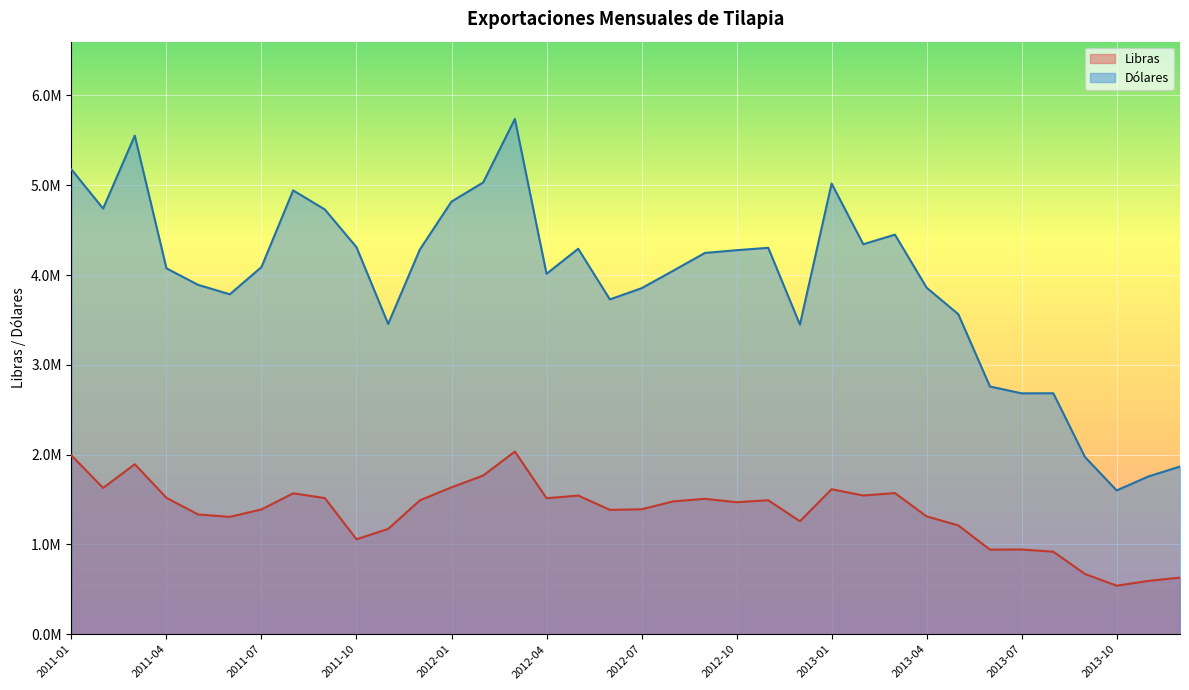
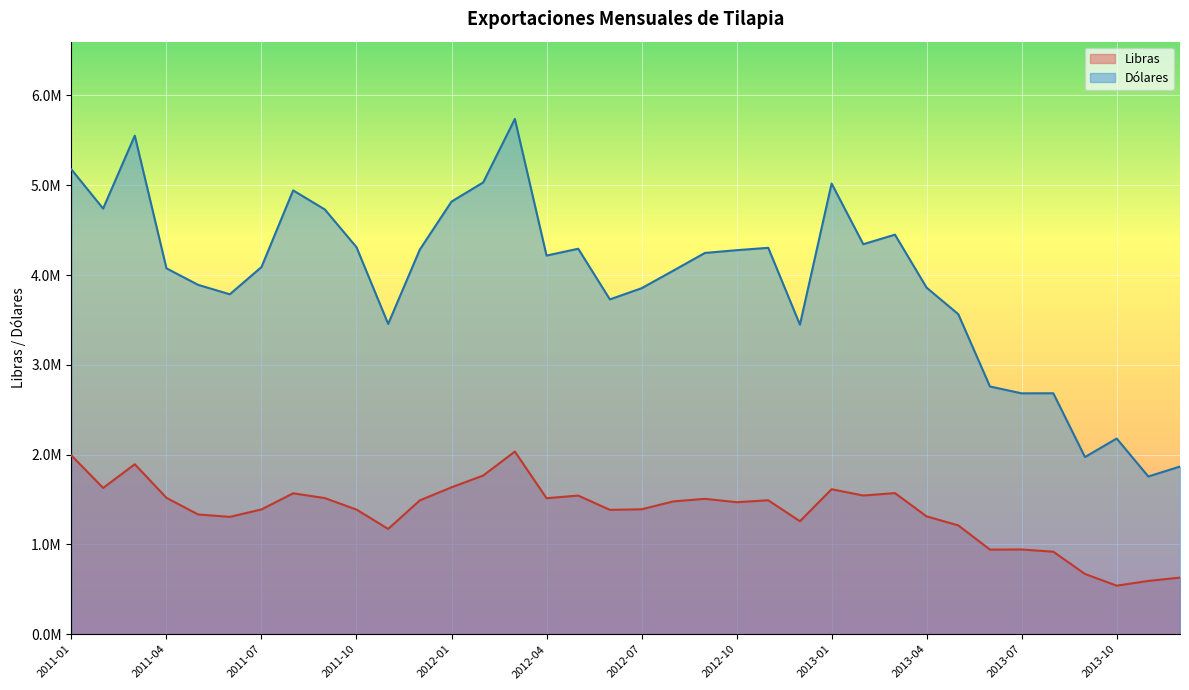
Libras, 2011-10: 1100000 -> 1400000
Dólares, 2012-04: 4000000 -> 4200000
Dólares, 2013-10: 1600000 -> 2200000
